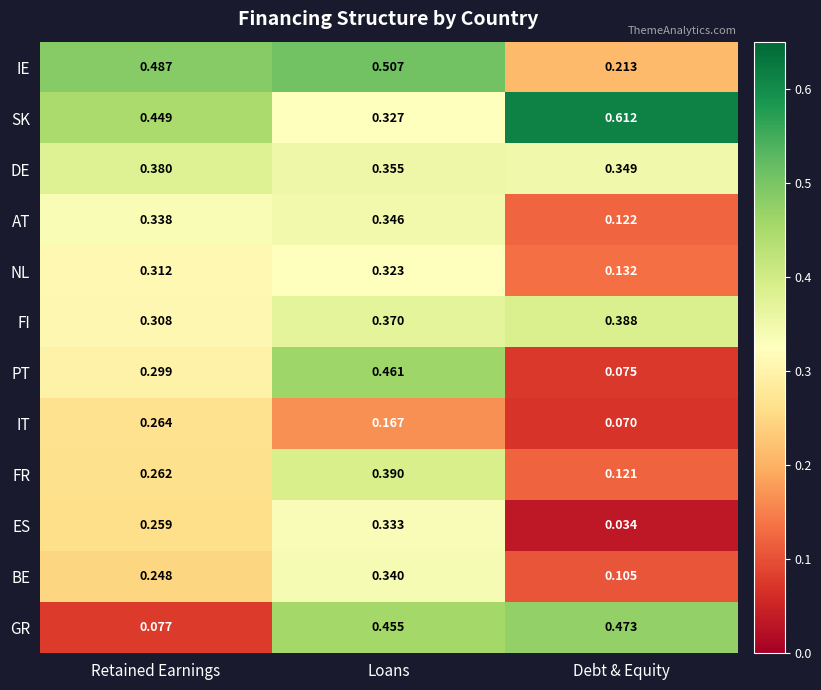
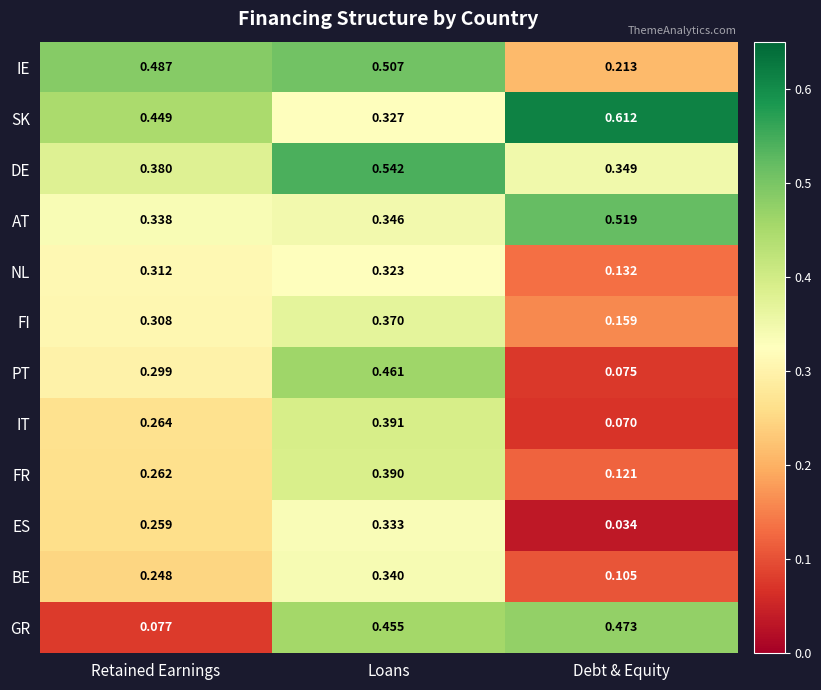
DE, Loans: 0.355 -> 0.542
AT, Debt & Equity: 0.122 -> 0.519
FI, Debt & Equity: 0.388 -> 0.159
IT, Loans: 0.167 -> 0.391
